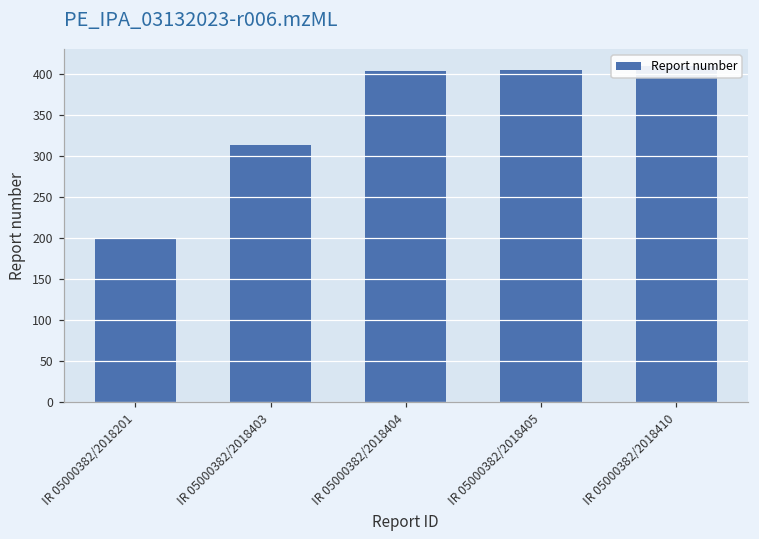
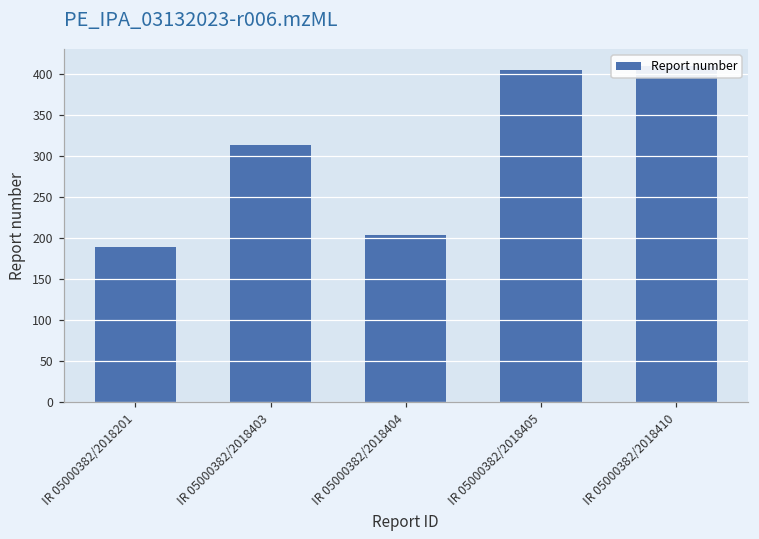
IR 05000382/2018201: 200 -> 190
IR 05000382/2018404: 400 -> 200
